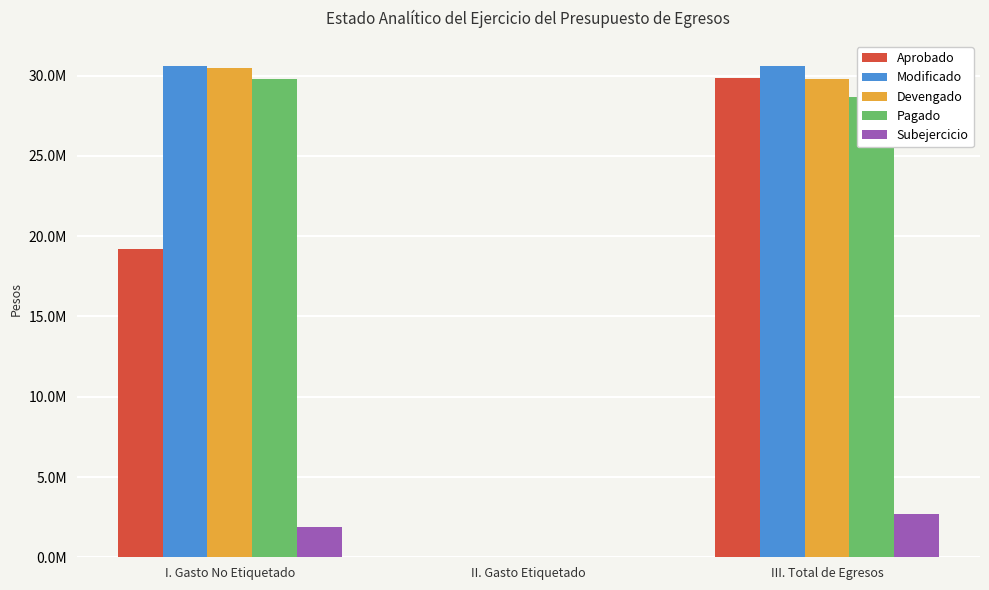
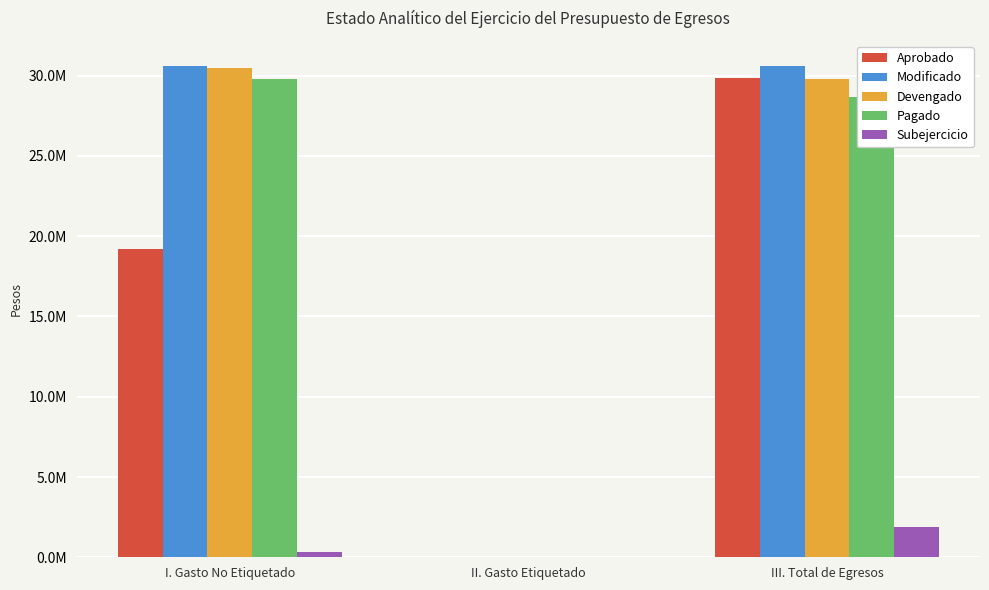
Subejercicio, I. Gasto No Etiquetado: 1900000 -> 400000
Subejercicio, III. Total de Egresos: 2700000 -> 1900000
